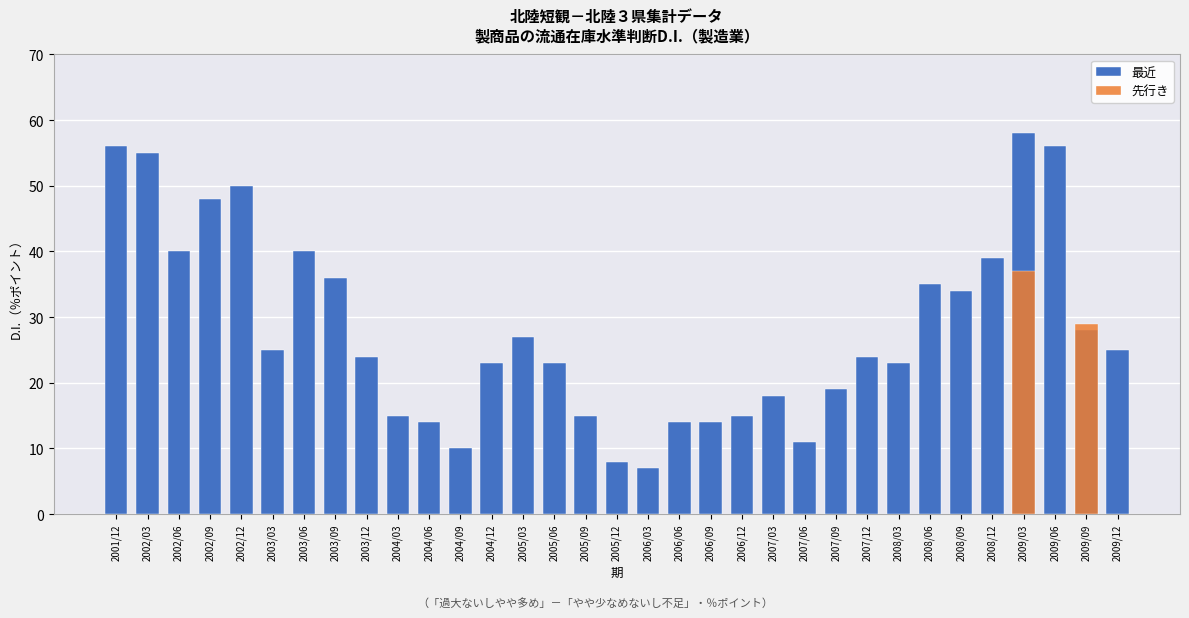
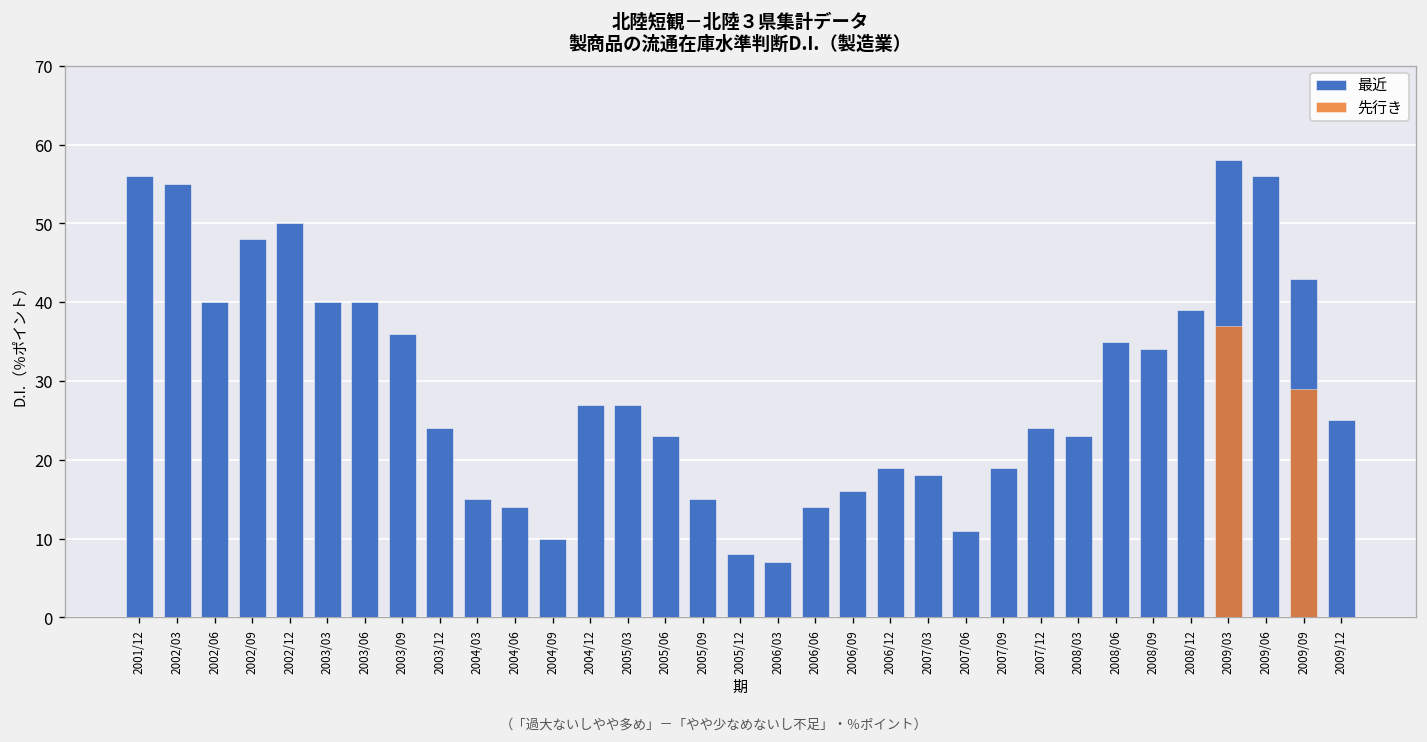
最近, 2003/03: 25 -> 40
最近, 2004/12: 23 -> 27
最近, 2006/09: 14 -> 16
最近, 2006/12: 15 -> 19
最近, 2009/09: 28 -> 43
